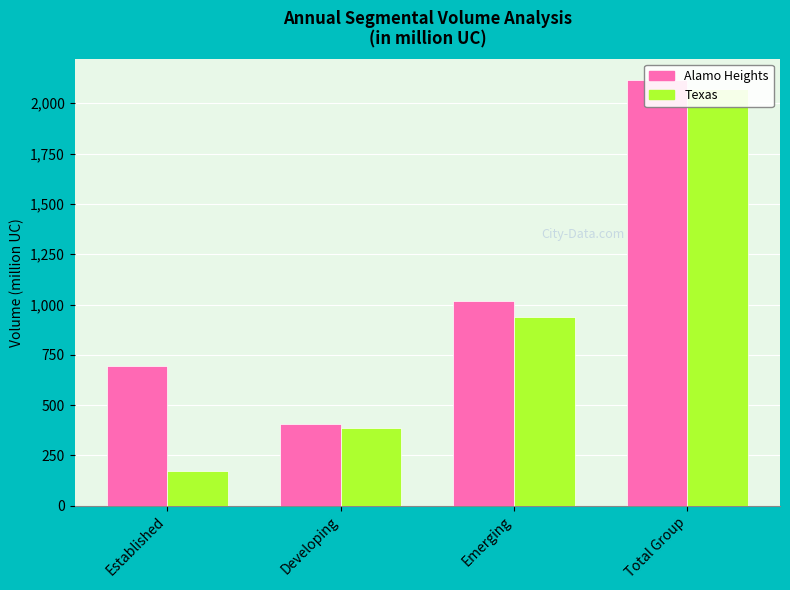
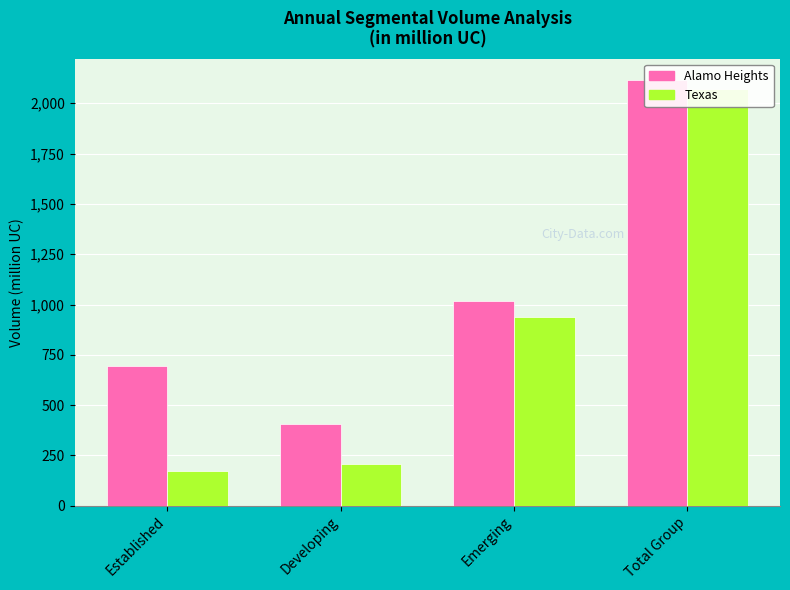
Texas, Developing: 390 -> 210
